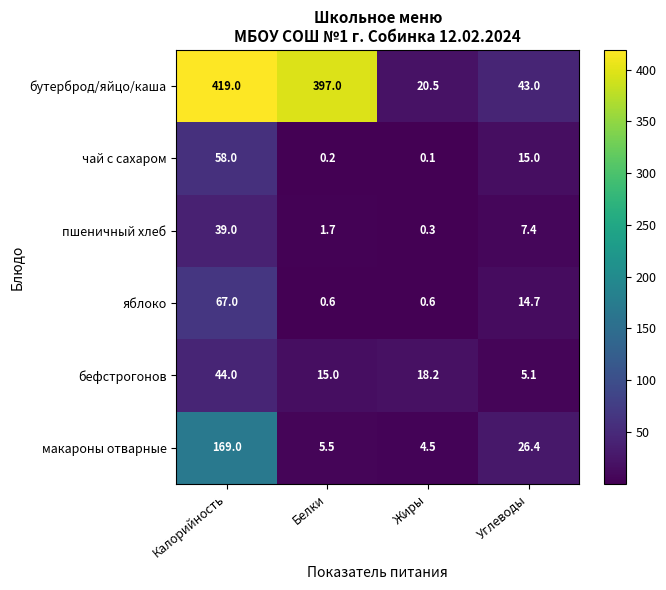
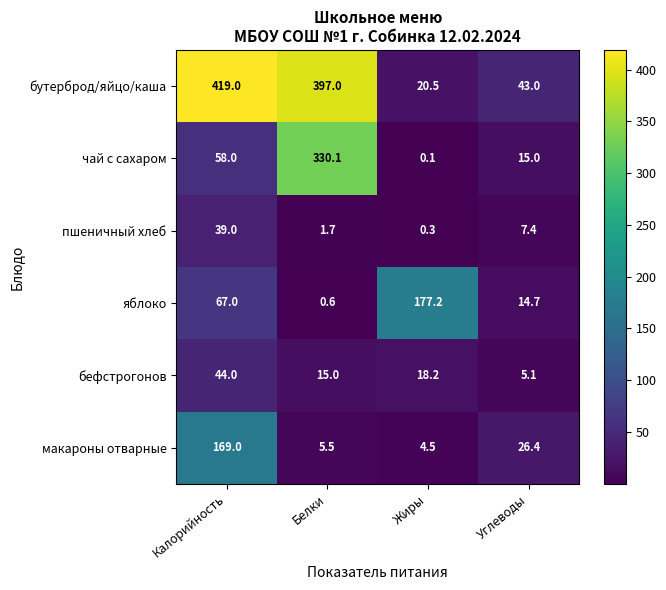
чай с сахаром, Белки: 0.2 -> 330.1
яблоко, Жиры: 0.6 -> 177.2
